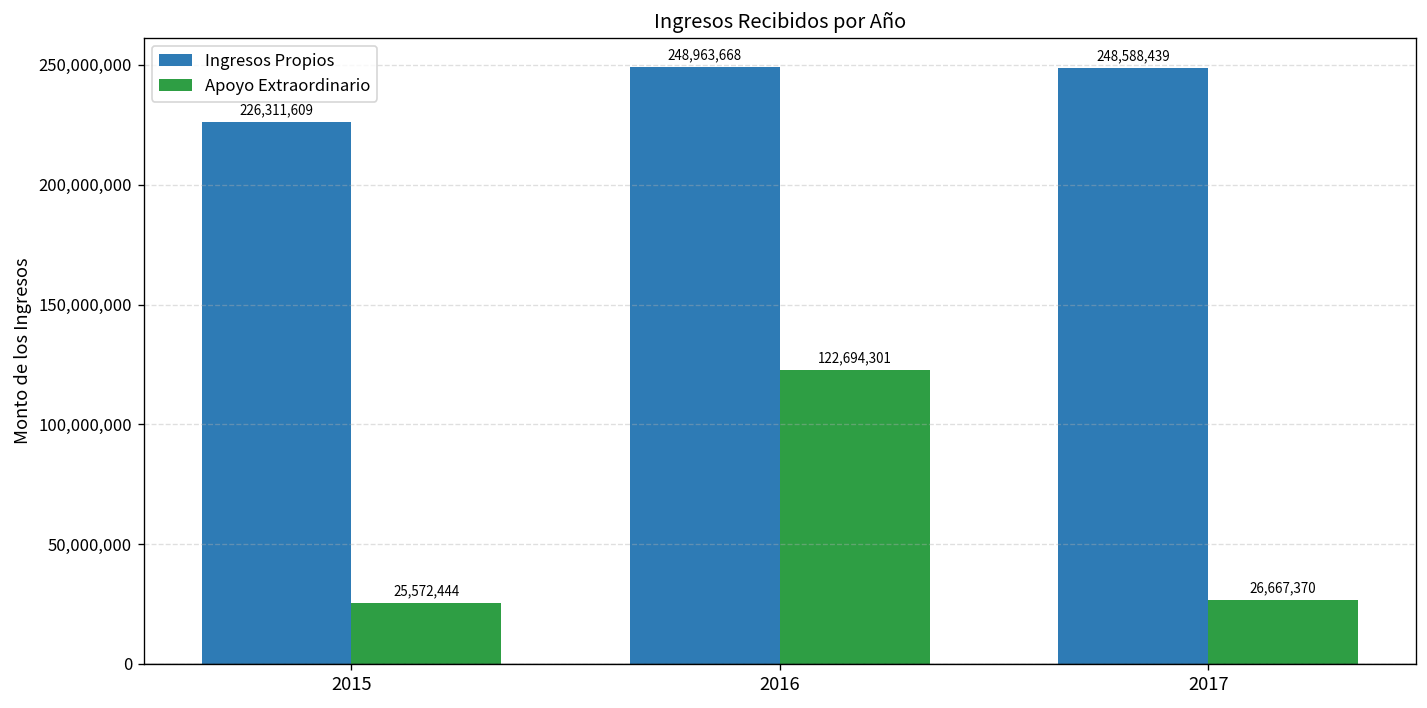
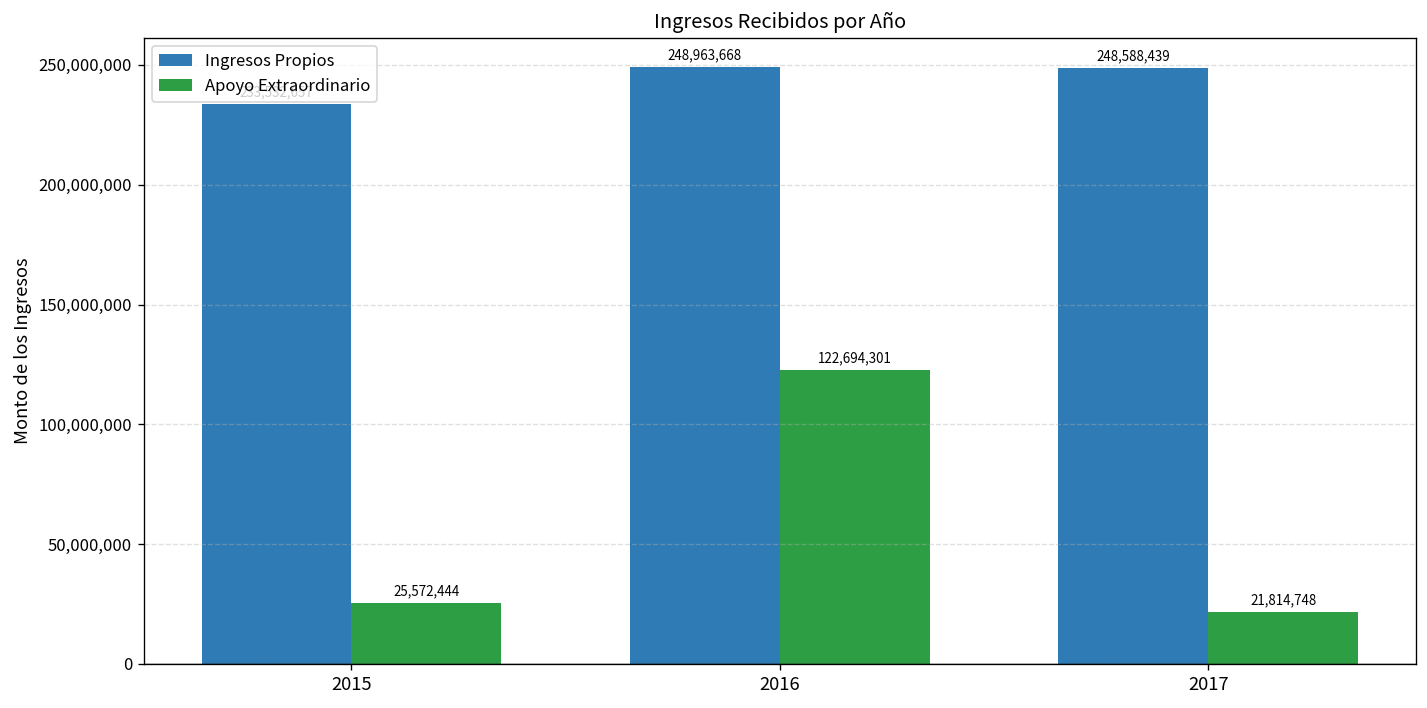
Ingresos Propios, 2015: 226,000,000 -> 234,000,000
Apoyo Extraordinario, 2017: 26,667,370 -> 21,814,748
